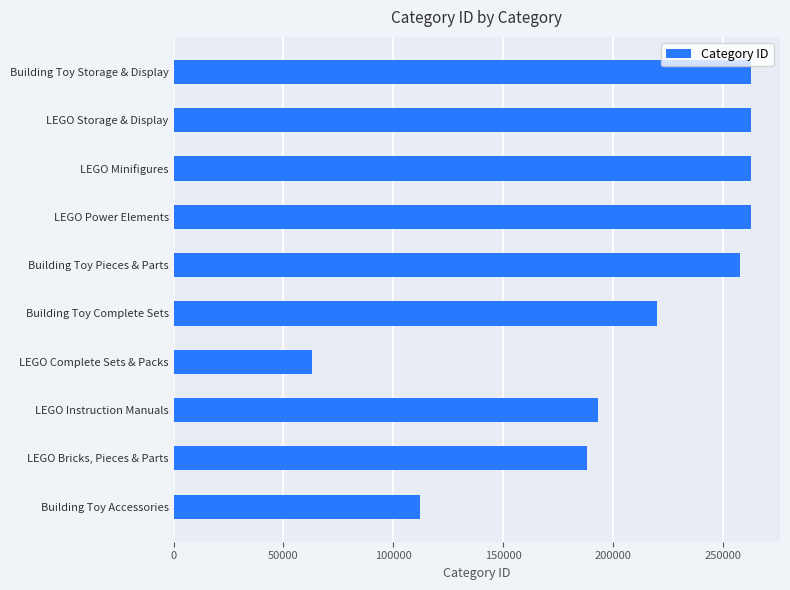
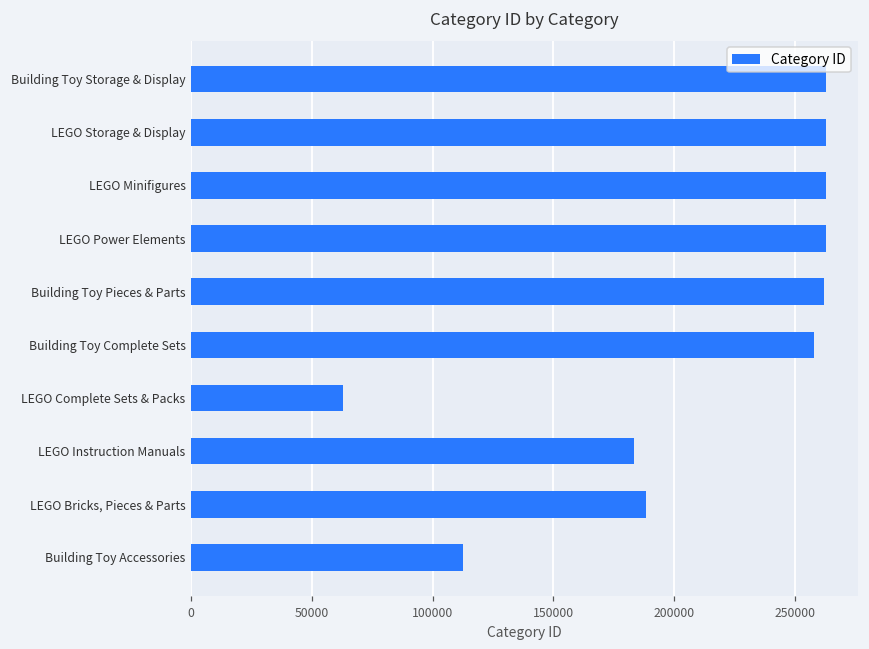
Building Toy Pieces & Parts: 258000 -> 262000
Building Toy Complete Sets: 220000 -> 258000
LEGO Instruction Manuals: 193000 -> 183000
